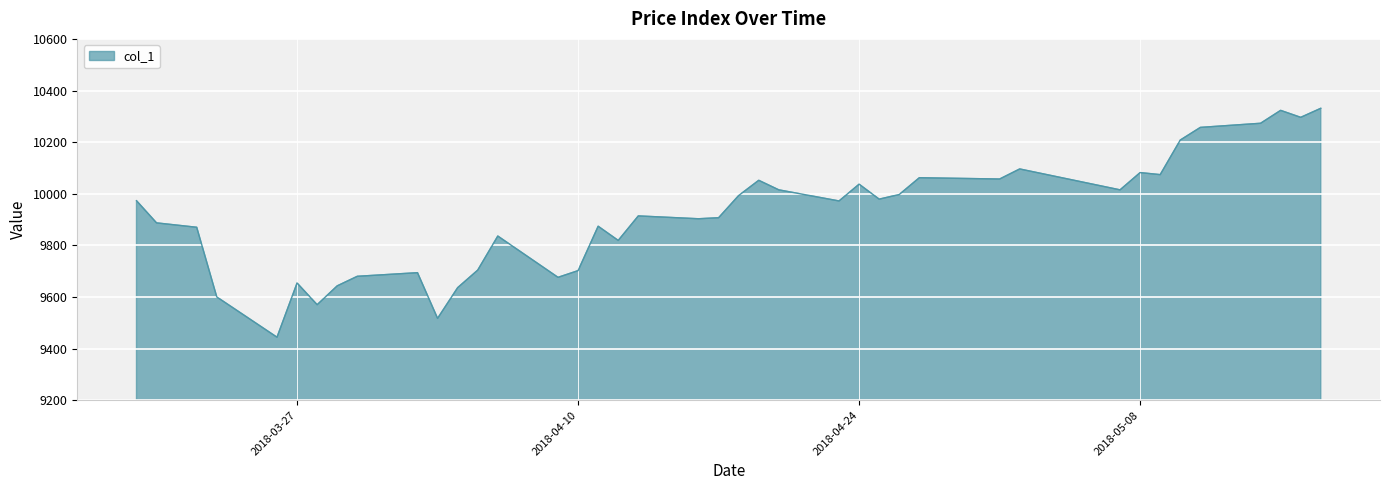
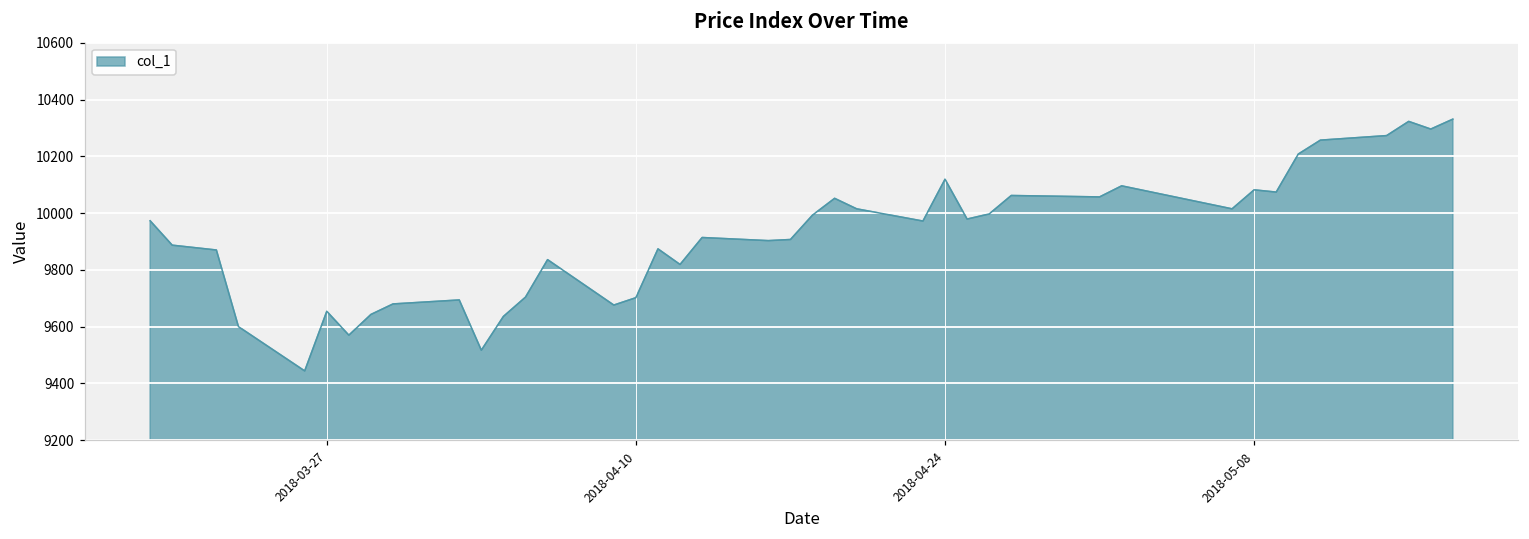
2018-04-24: 10040 -> 10120
